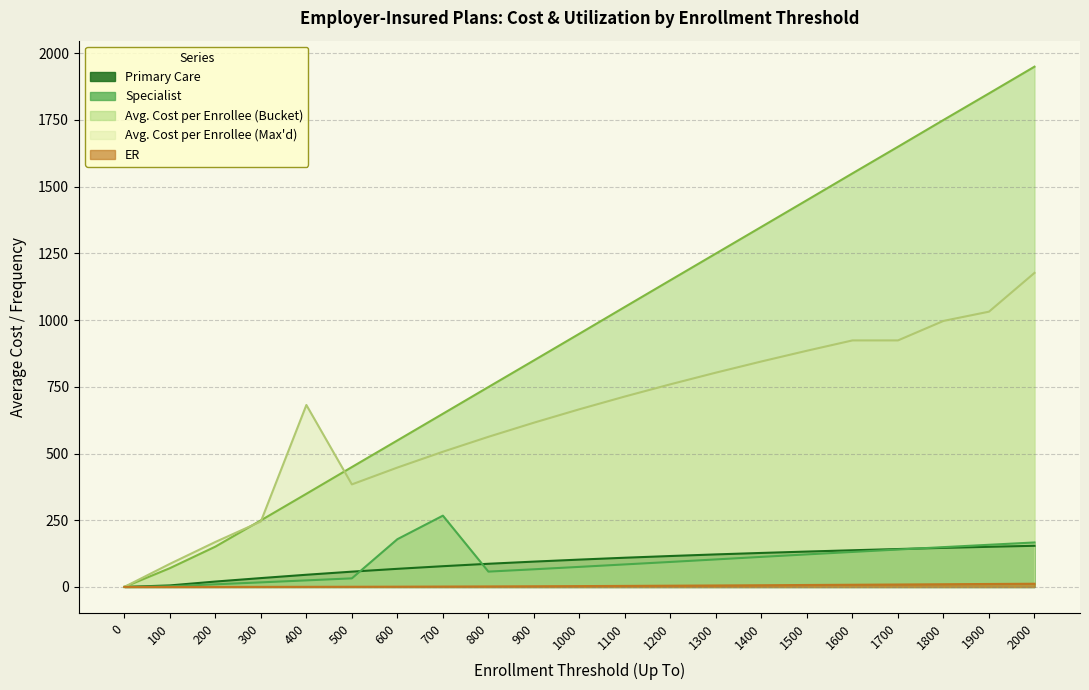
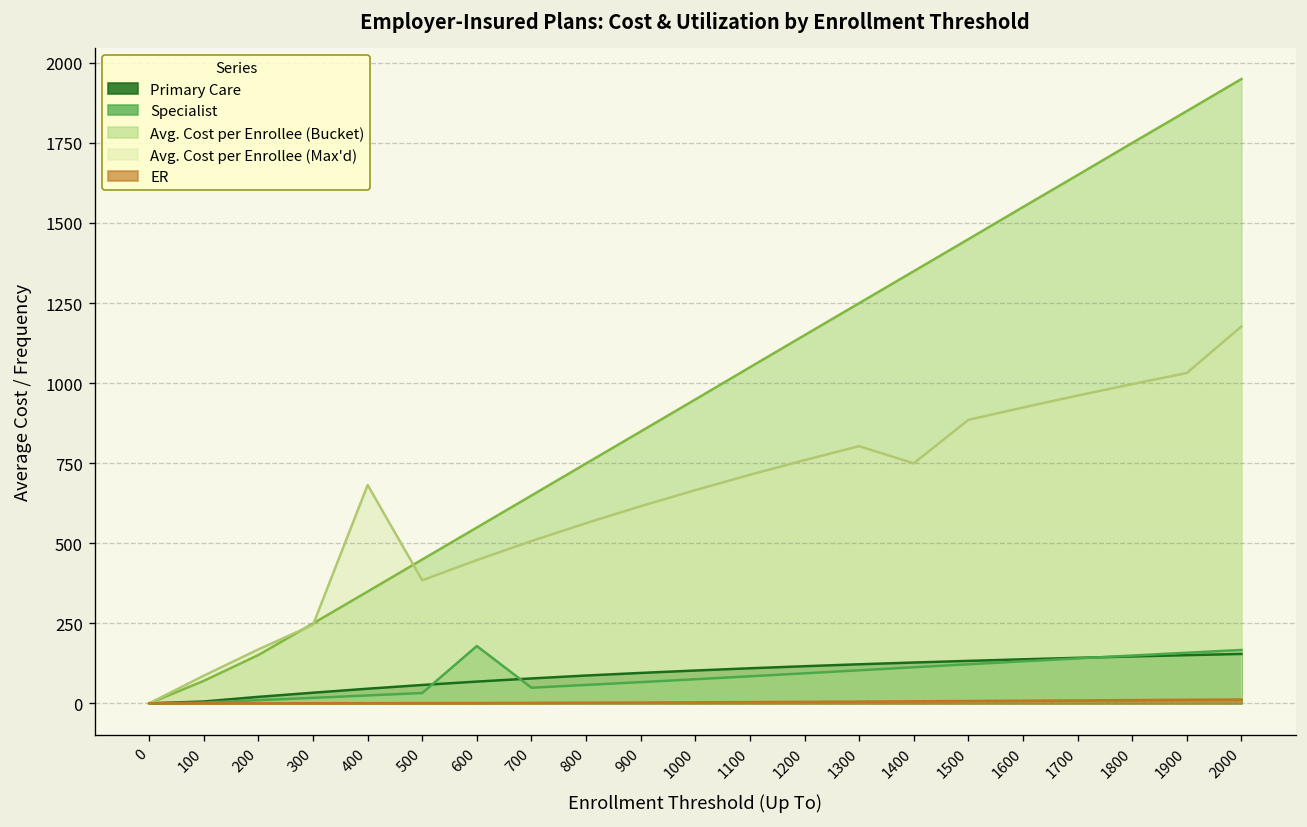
Specialist, 700: 270 -> 50
Avg. Cost per Enrollee (Max'd), 1400: 840 -> 750
Avg. Cost per Enrollee (Max'd), 1700: 920 -> 960
